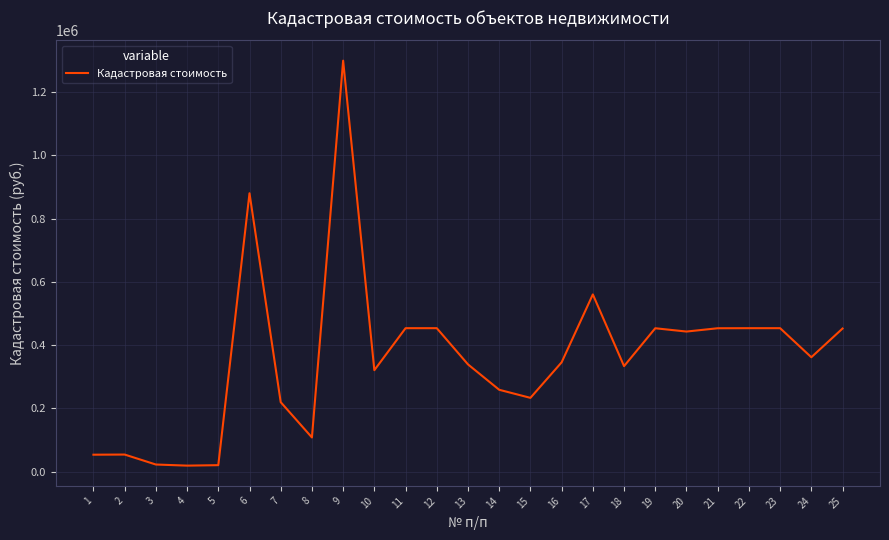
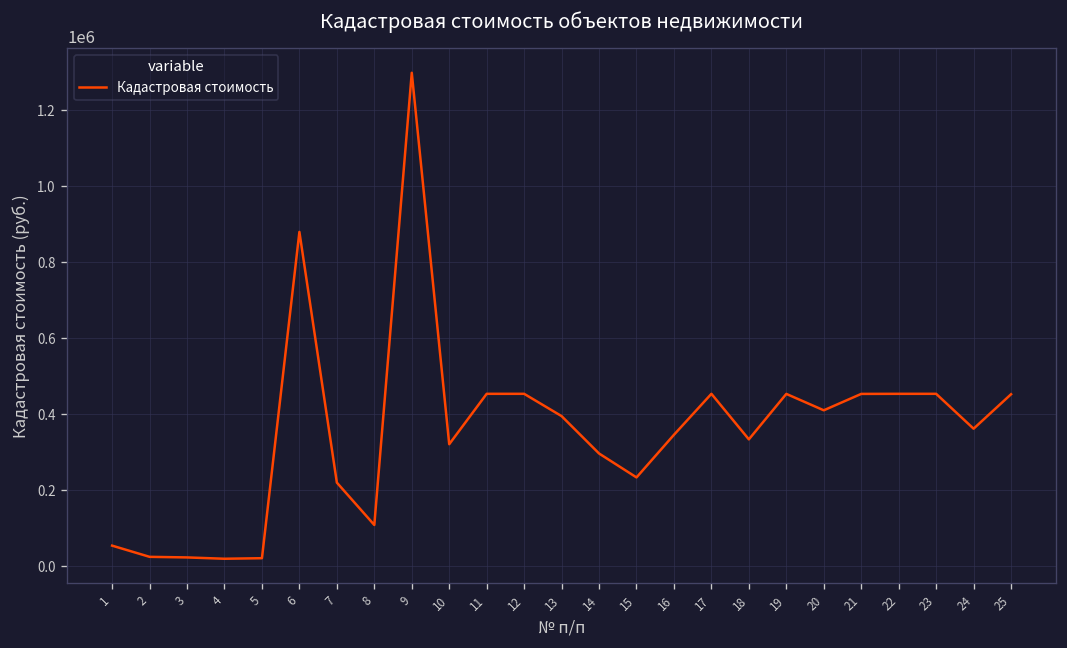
2: 50000 -> 20000
13: 340000 -> 390000
14: 260000 -> 300000
17: 560000 -> 450000
20: 440000 -> 410000
